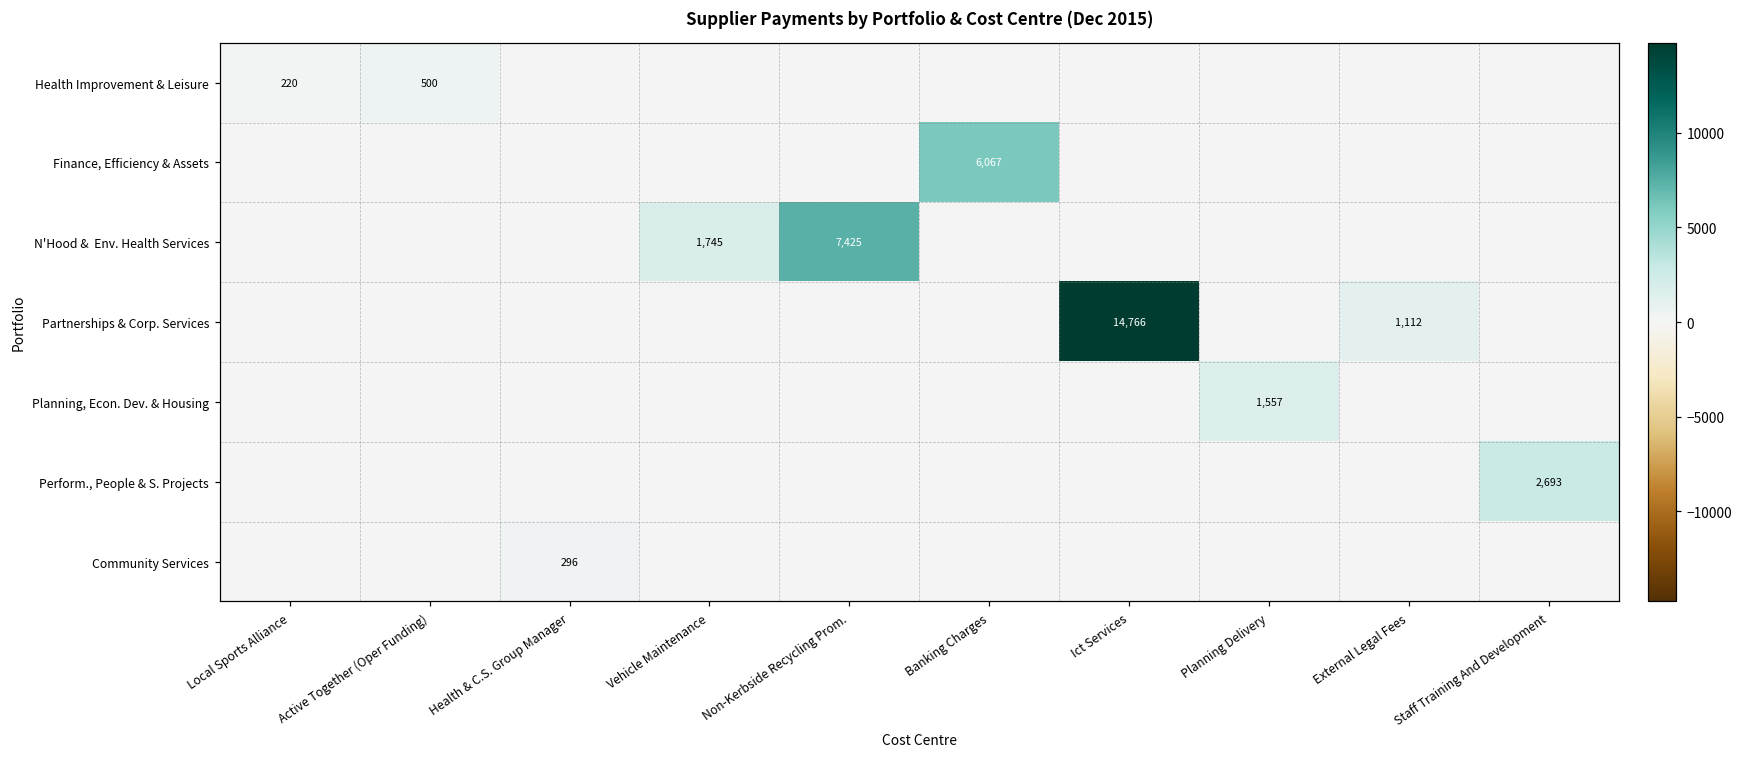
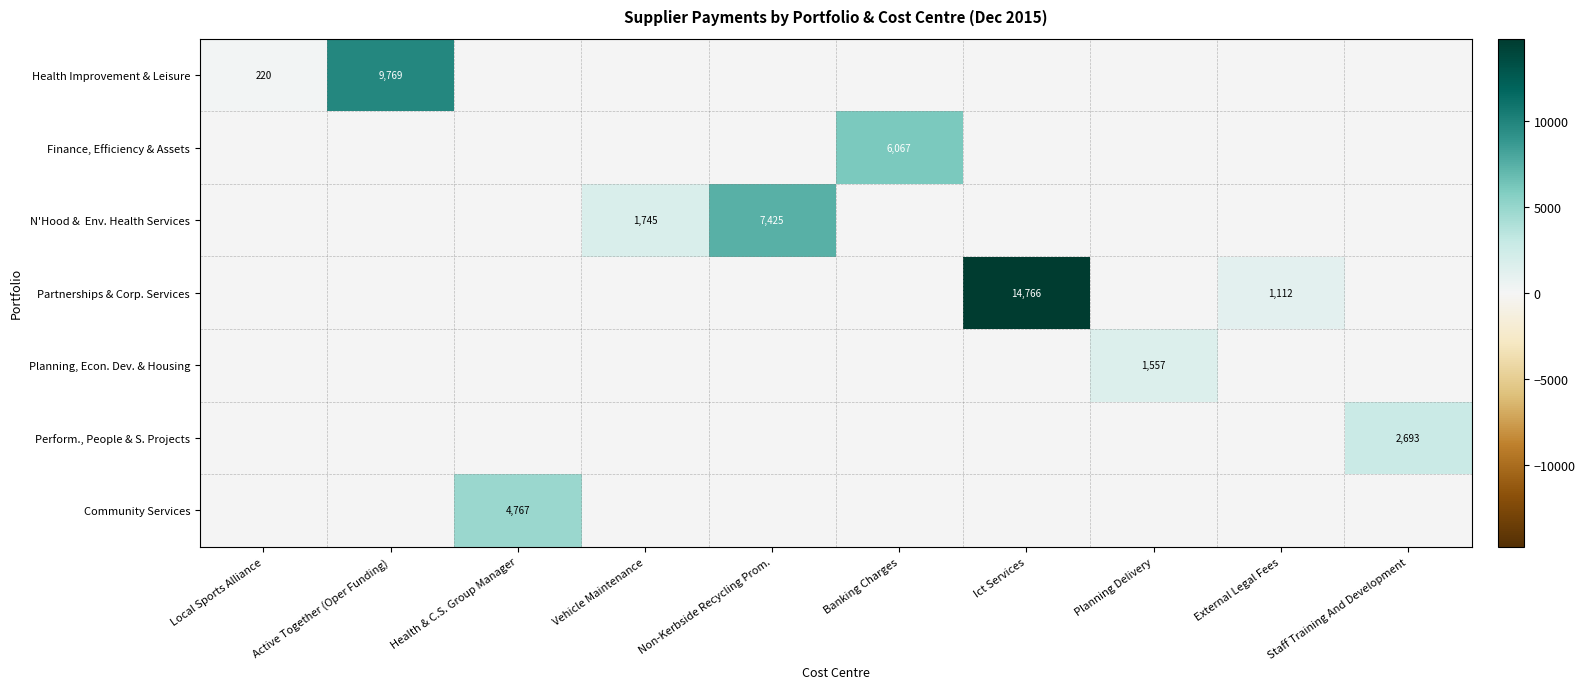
Health Improvement & Leisure, Active Together (Oper Funding): 500 -> 9,769
Community Services, Health & C.S. Group Manager: 296 -> 4,767
